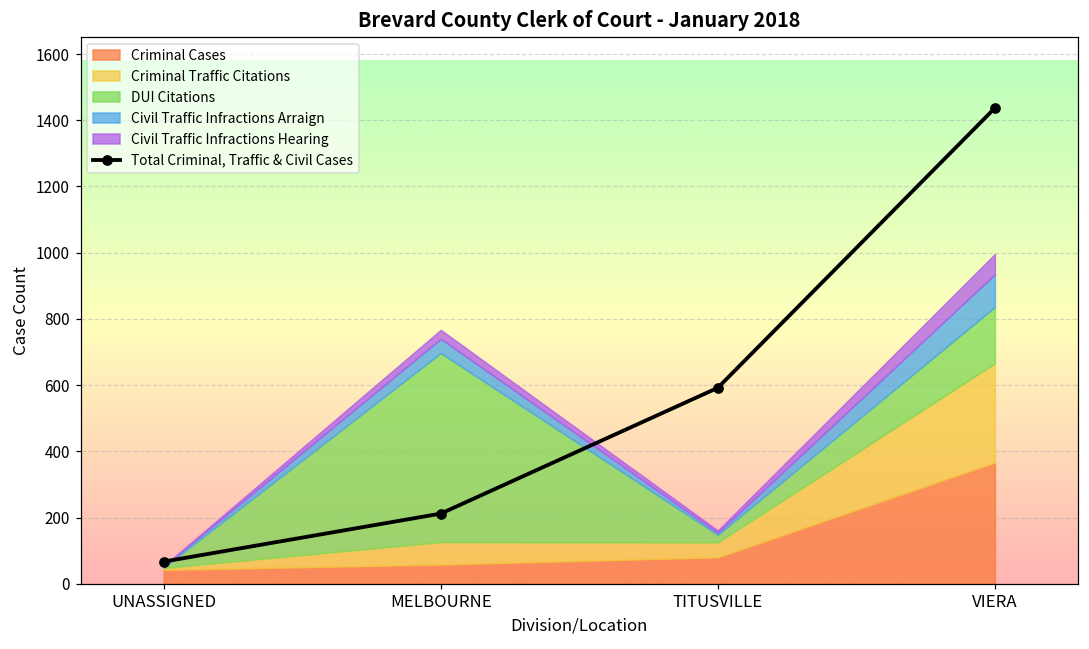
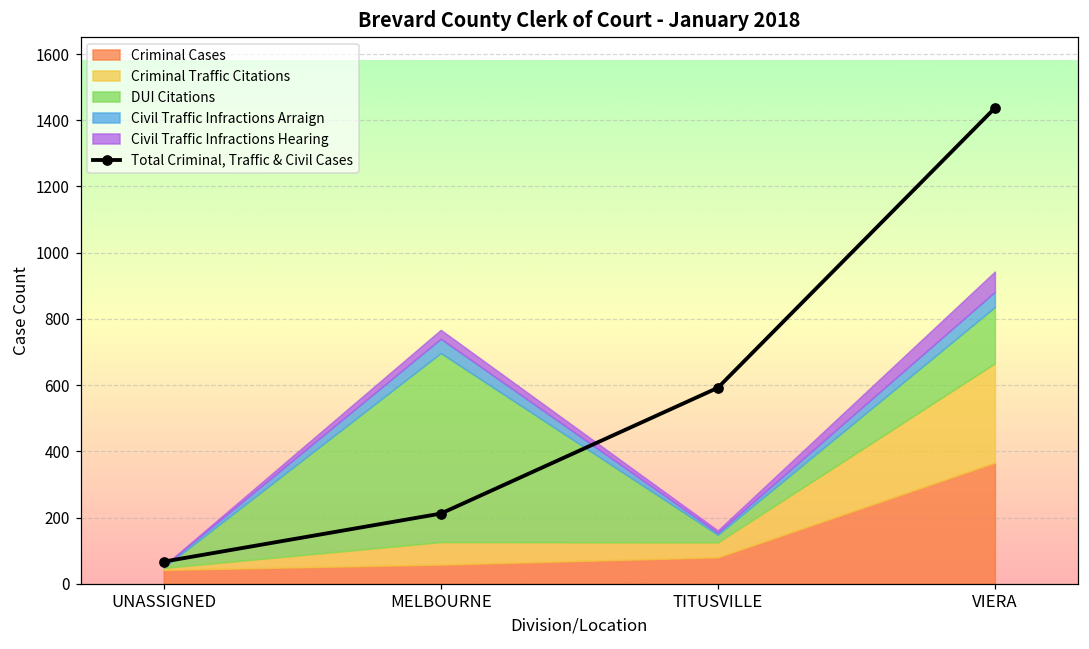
Civil Traffic Infractions Arraign, VIERA: 100 -> 50
